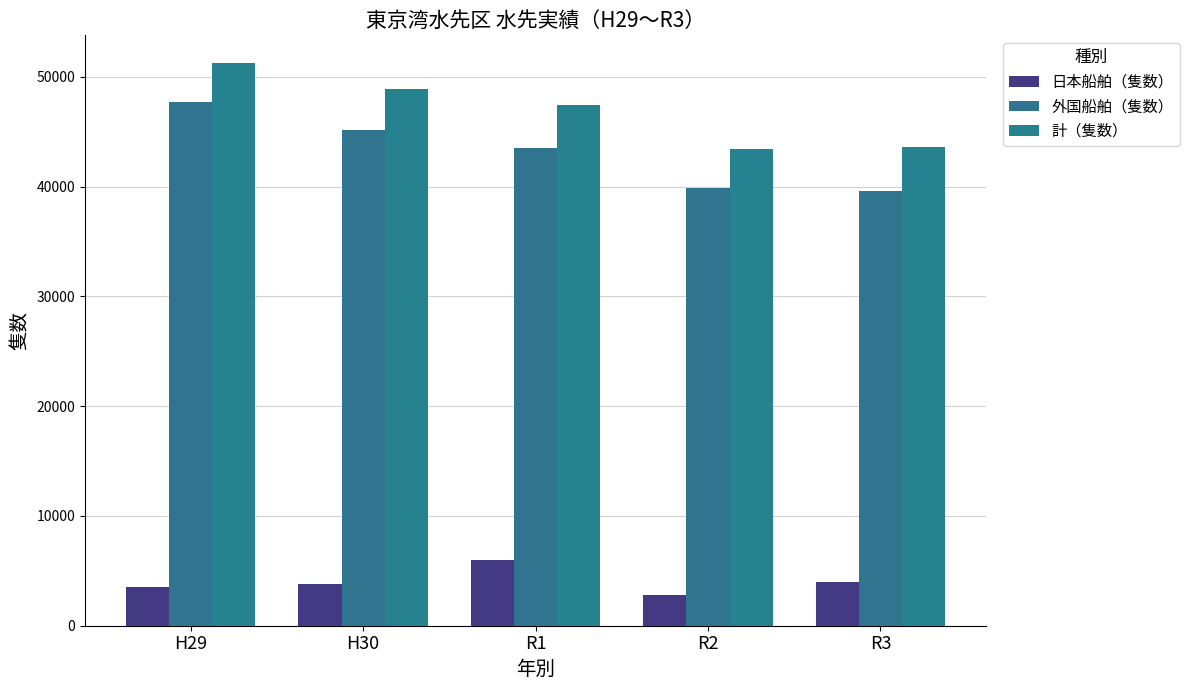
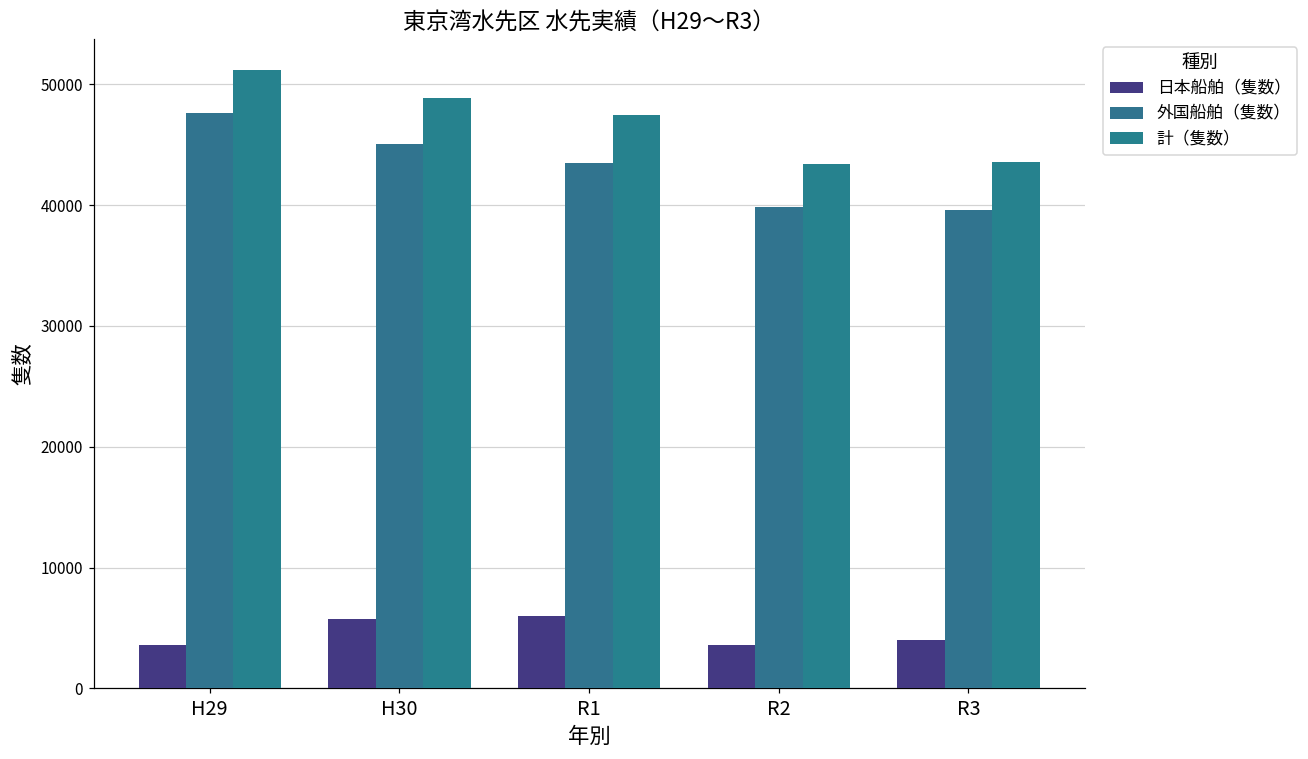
日本船舶（隻数）, H30: 3800 -> 5700
日本船舶（隻数）, R2: 2800 -> 3600
